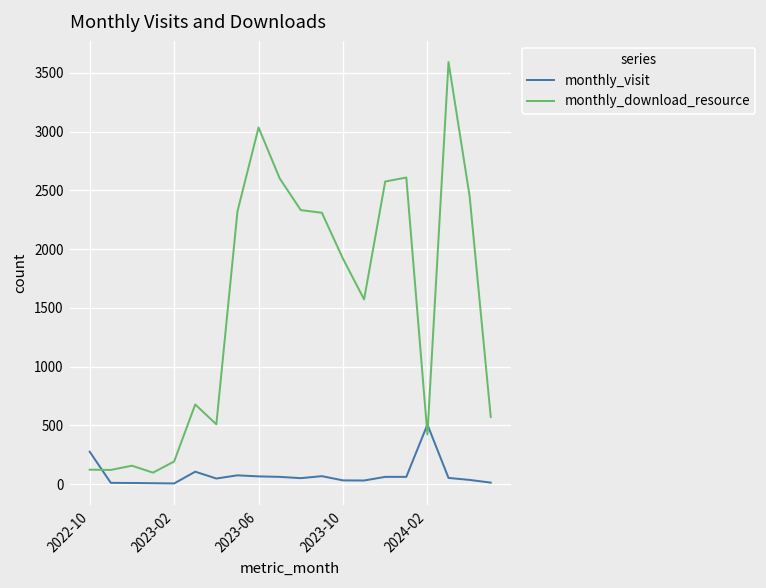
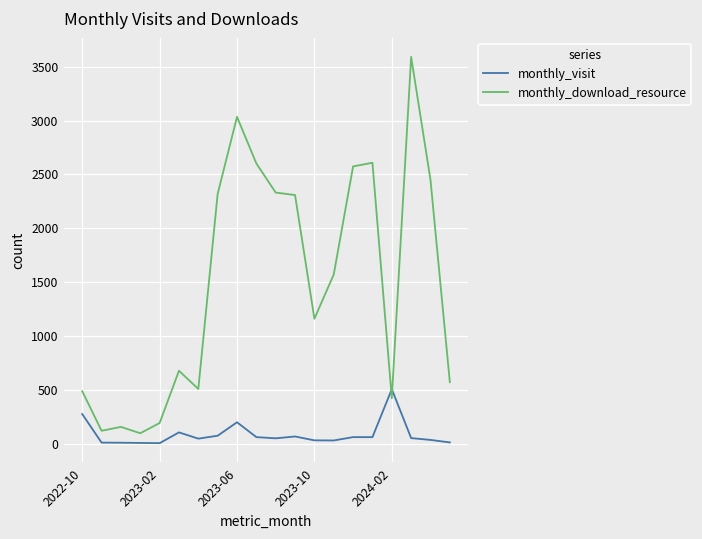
monthly_download_resource, 2022-10: 100 -> 500
monthly_visit, 2023-06: 100 -> 200
monthly_download_resource, 2023-10: 1900 -> 1200
